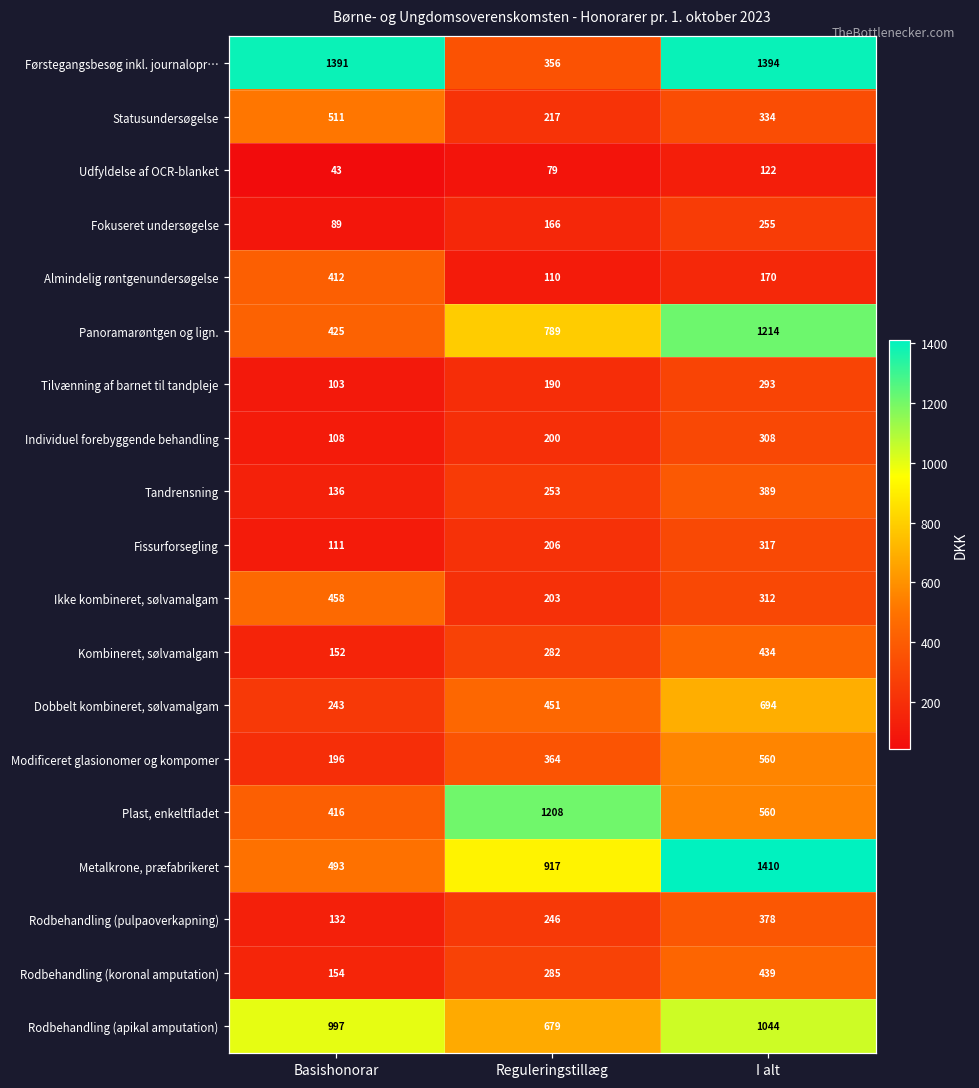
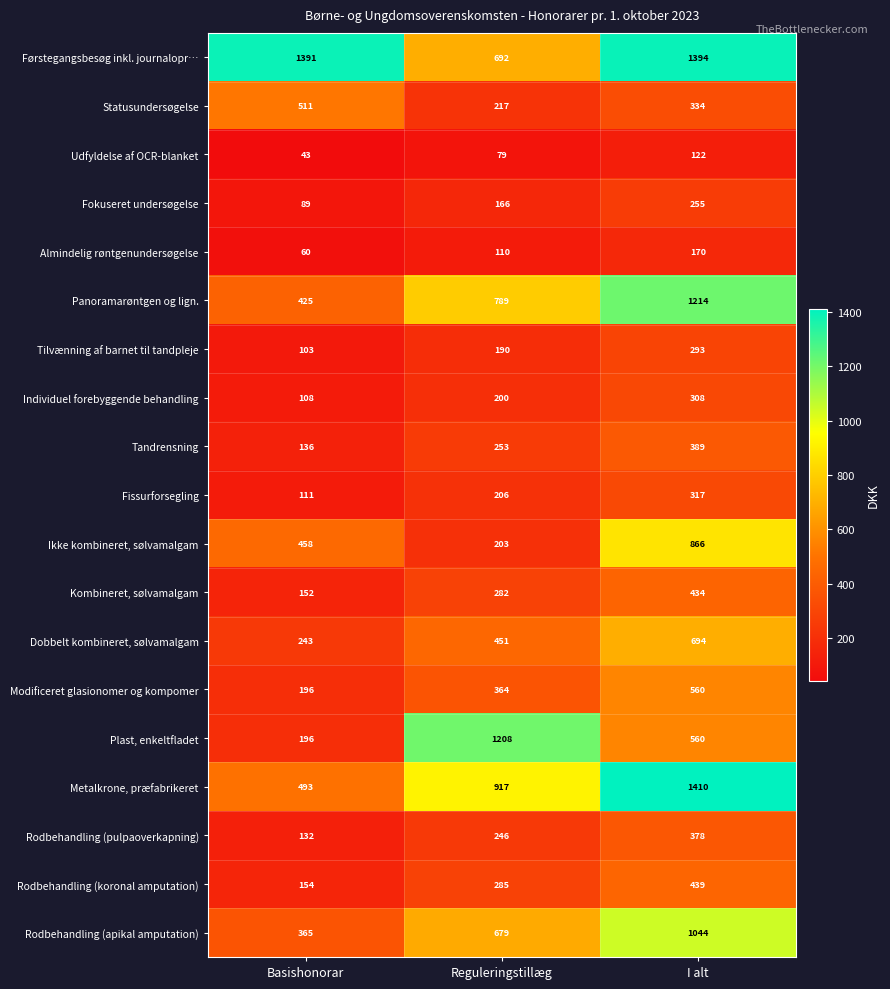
Førstegangsbesøg inkl. journalopr…, Reguleringstillæg: 356 -> 692
Almindelig røntgenundersøgelse, Basishonorar: 412 -> 60
Ikke kombineret, sølvamalgam, I alt: 312 -> 866
Plast, enkeltfladet, Basishonorar: 416 -> 196
Rodbehandling (apikal amputation), Basishonorar: 997 -> 365
